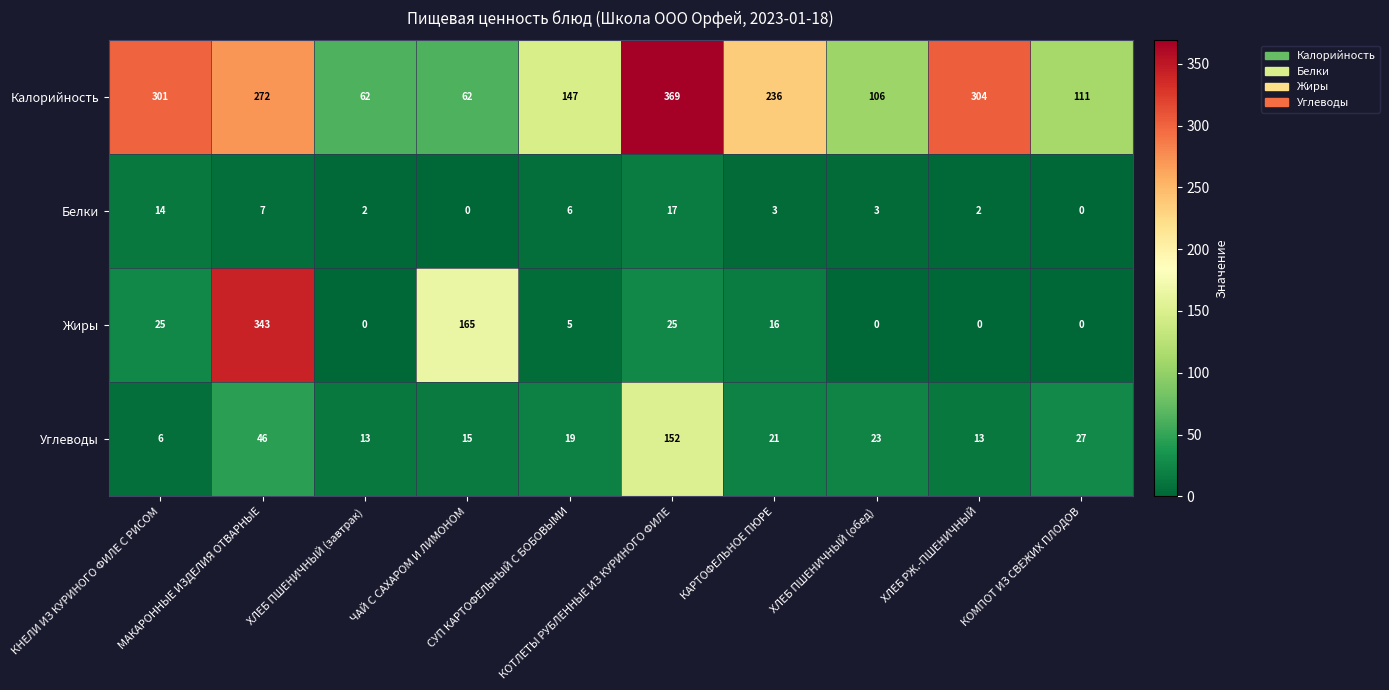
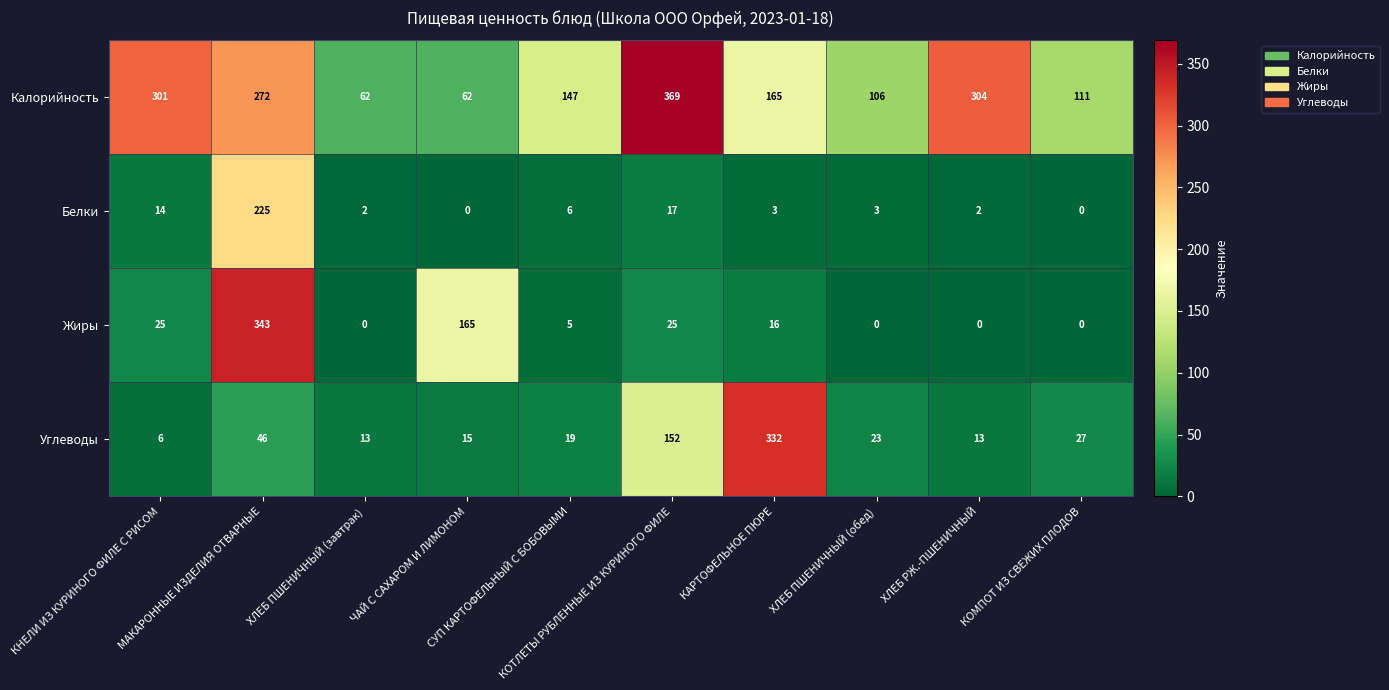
Калорийность, КАРТОФЕЛЬНОЕ ПЮРЕ: 236 -> 165
Белки, МАКАРОННЫЕ ИЗДЕЛИЯ ОТВАРНЫЕ: 7 -> 225
Углеводы, КАРТОФЕЛЬНОЕ ПЮРЕ: 21 -> 332
